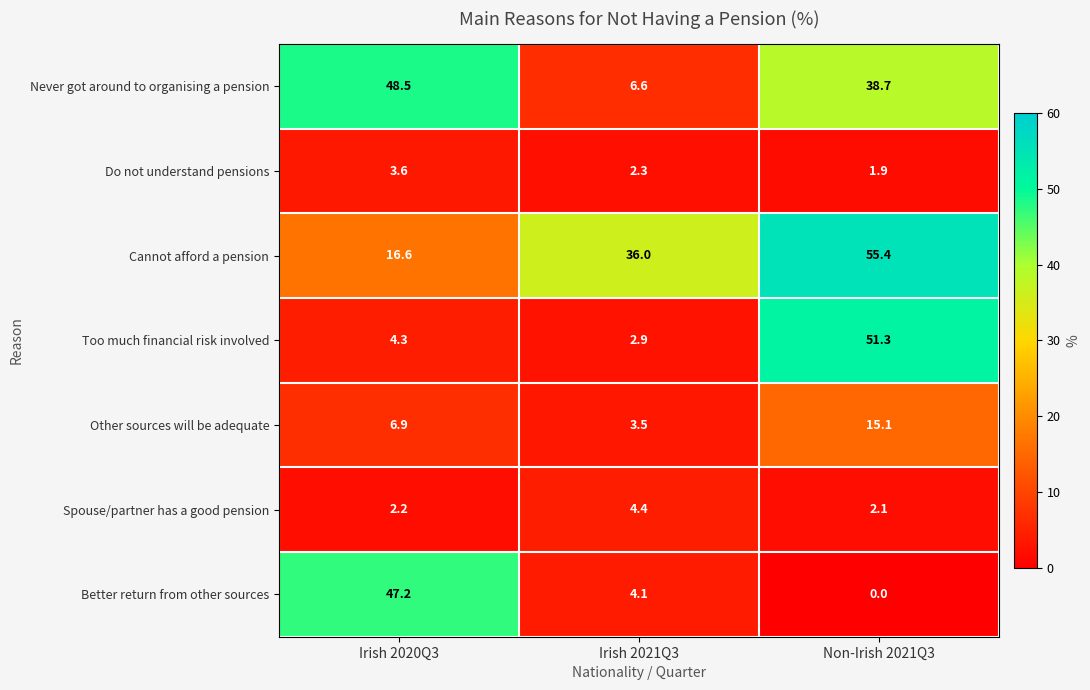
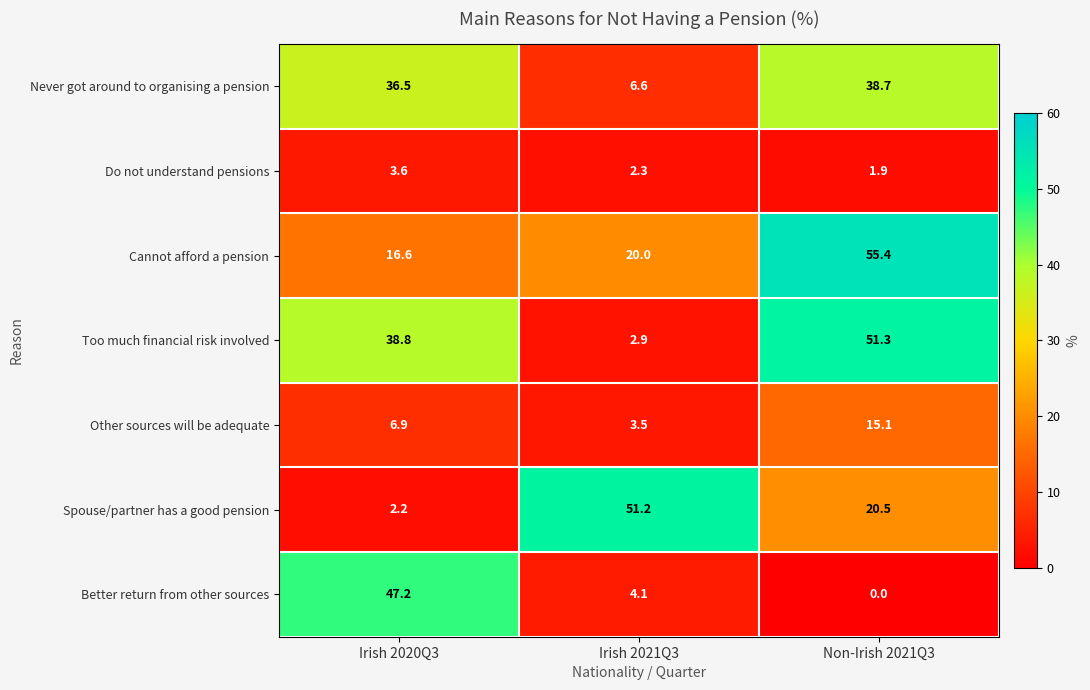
Never got around to organising a pension, Irish 2020Q3: 48.5 -> 36.5
Cannot afford a pension, Irish 2021Q3: 36.0 -> 20.0
Too much financial risk involved, Irish 2020Q3: 4.3 -> 38.8
Spouse/partner has a good pension, Irish 2021Q3: 4.4 -> 51.2
Spouse/partner has a good pension, Non-Irish 2021Q3: 2.1 -> 20.5
